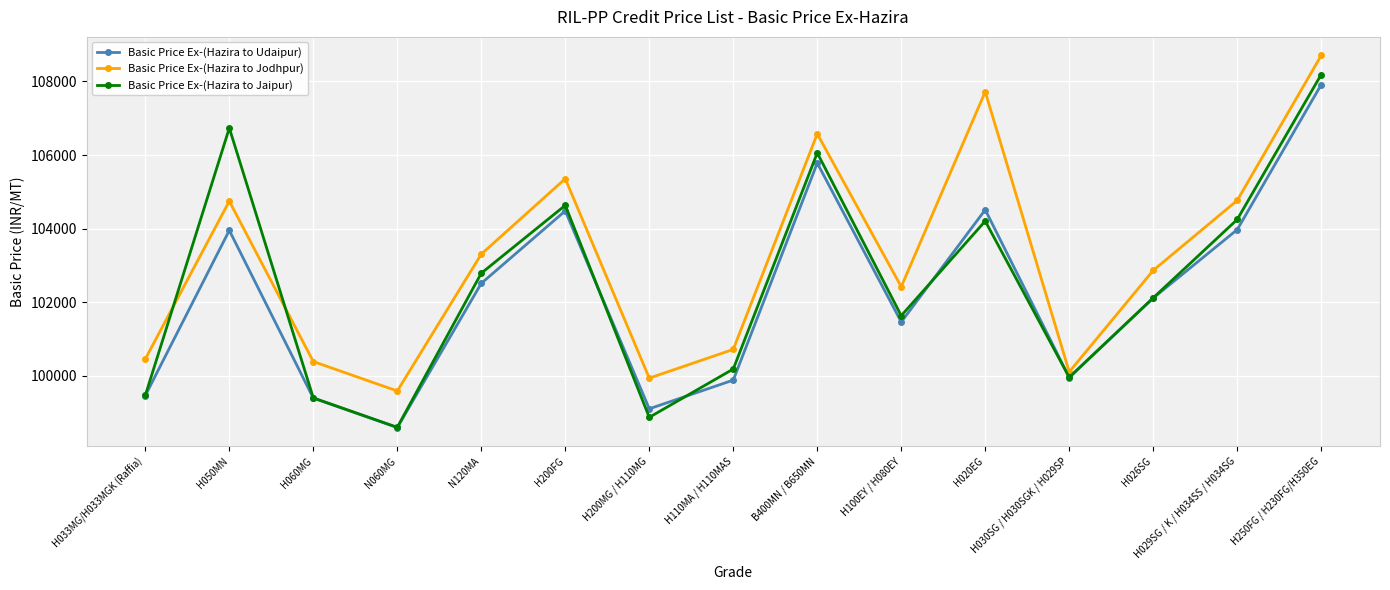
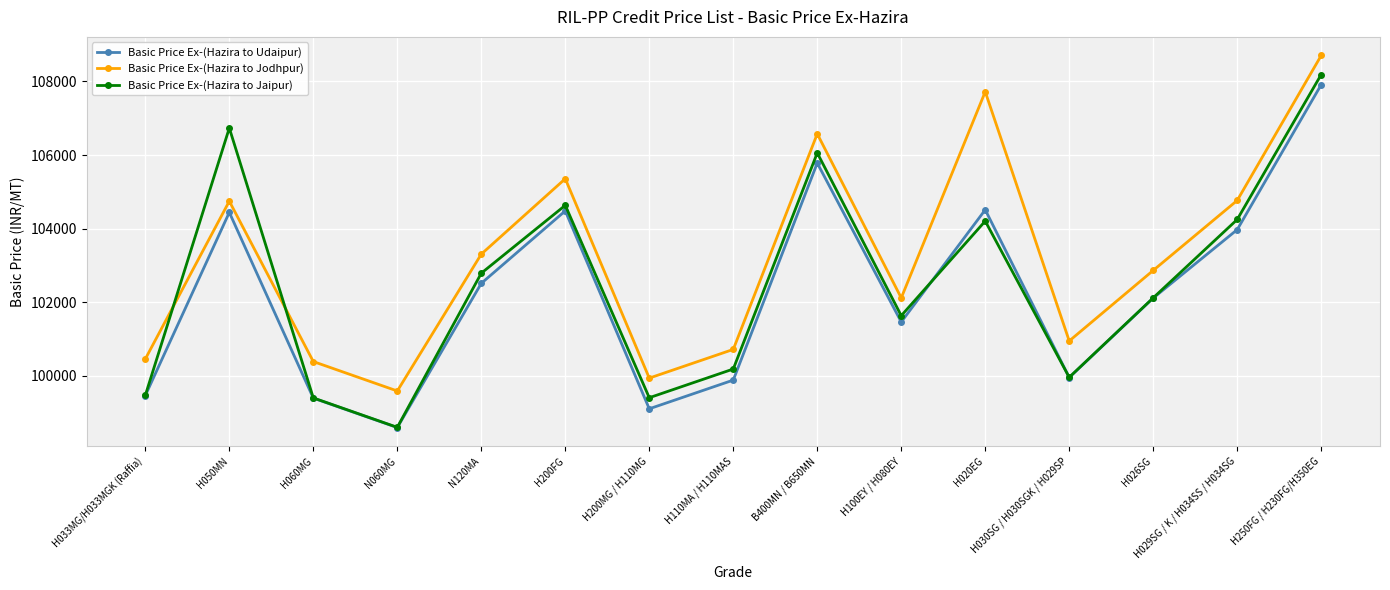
Basic Price Ex-(Hazira to Udaipur), H050MN: 104000 -> 104400
Basic Price Ex-(Hazira to Jaipur), H200MG / H110MG: 98900 -> 99400
Basic Price Ex-(Hazira to Jodhpur), H100EY / H080EY: 102400 -> 102100
Basic Price Ex-(Hazira to Jodhpur), H030SG / H030SGK / H029SP: 100100 -> 100900
